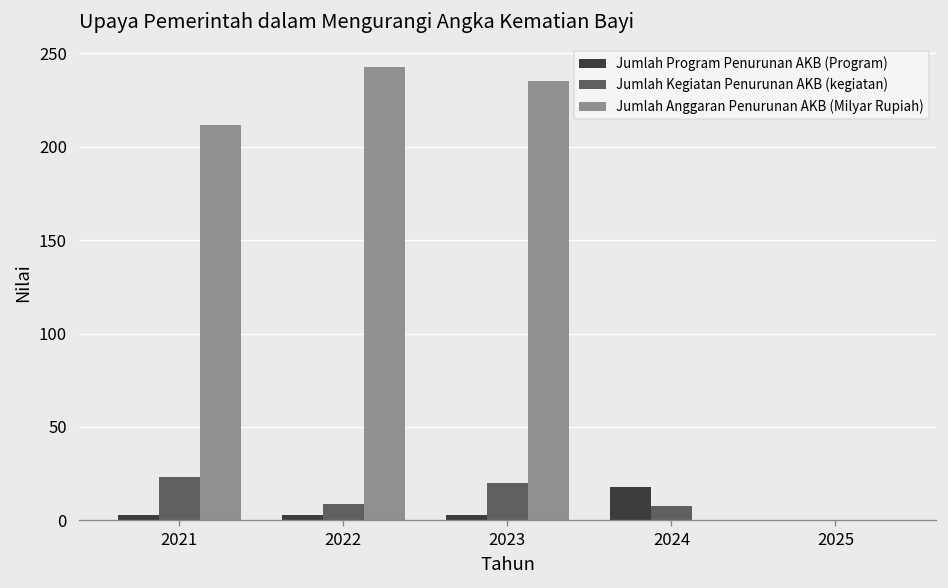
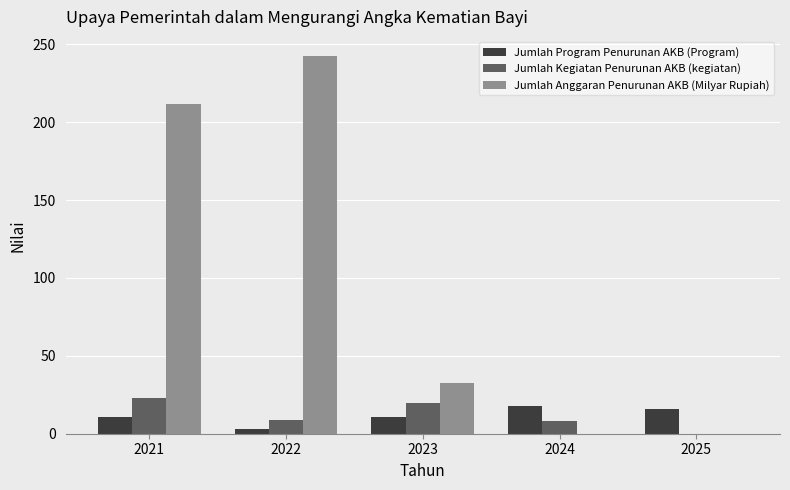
Jumlah Program Penurunan AKB (Program), 2021: 3 -> 11
Jumlah Program Penurunan AKB (Program), 2023: 3 -> 11
Jumlah Anggaran Penurunan AKB (Milyar Rupiah), 2023: 235 -> 33
Jumlah Program Penurunan AKB (Program), 2025: 0 -> 16
